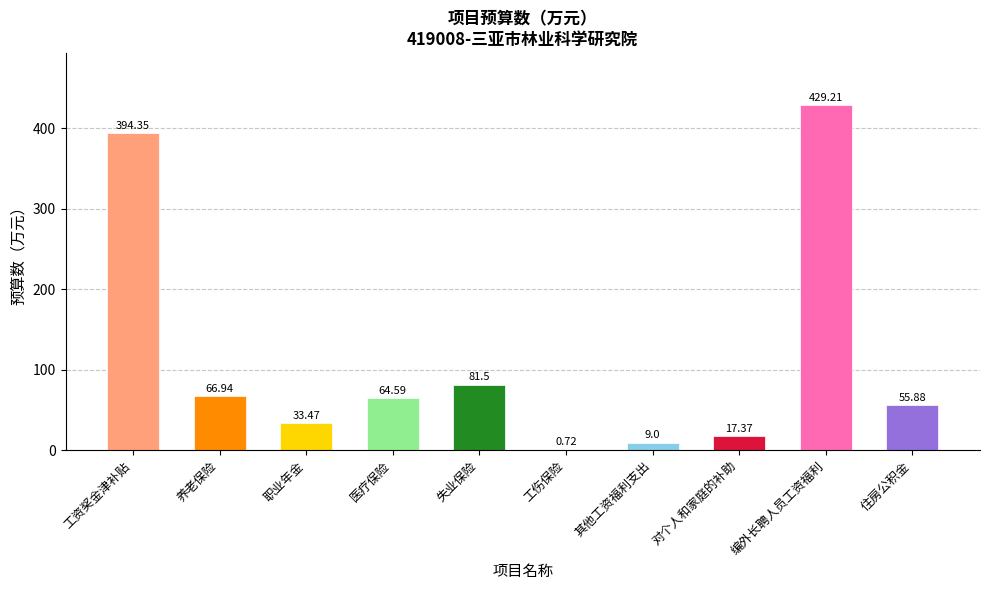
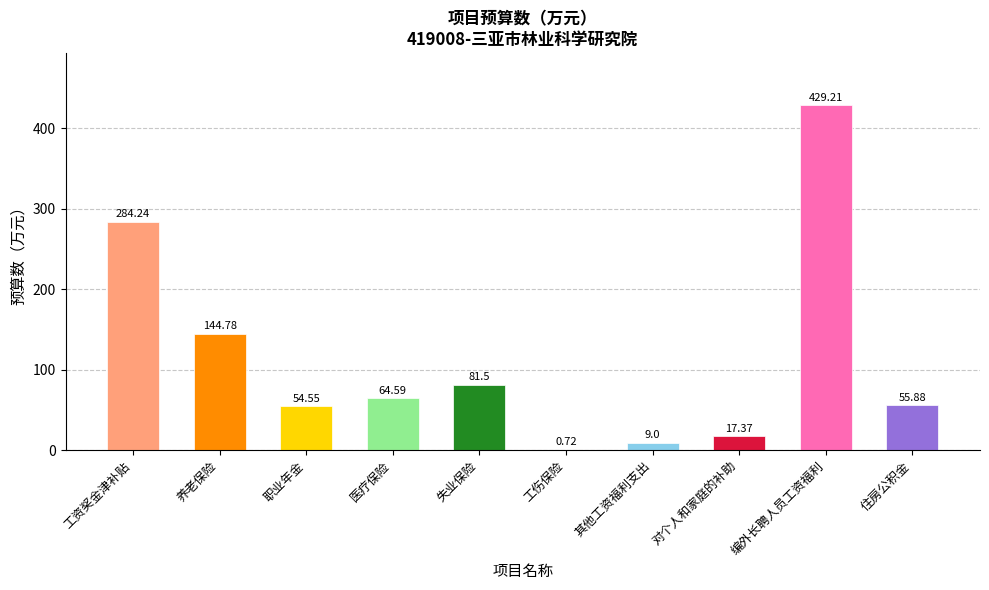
工资奖金津补贴: 394.35 -> 284.24
养老保险: 66.94 -> 144.78
职业年金: 33.47 -> 54.55
